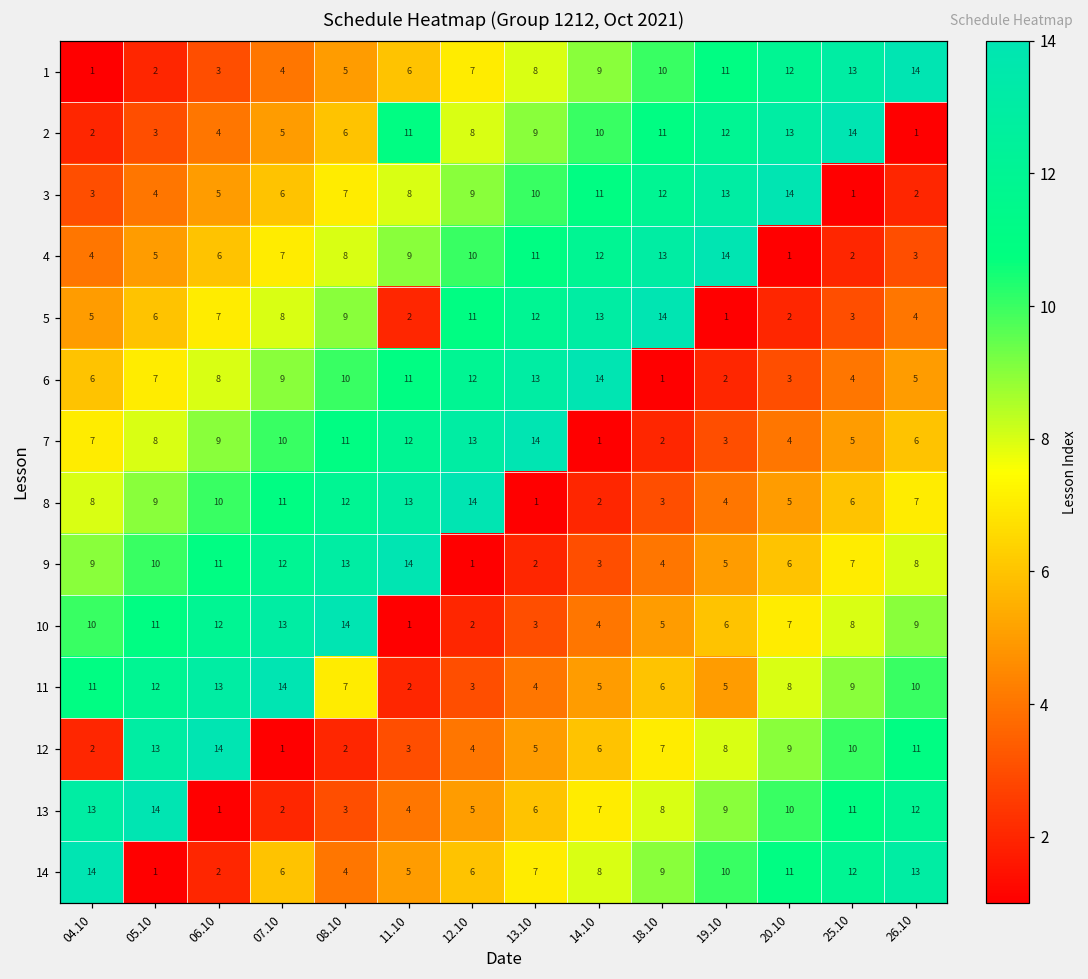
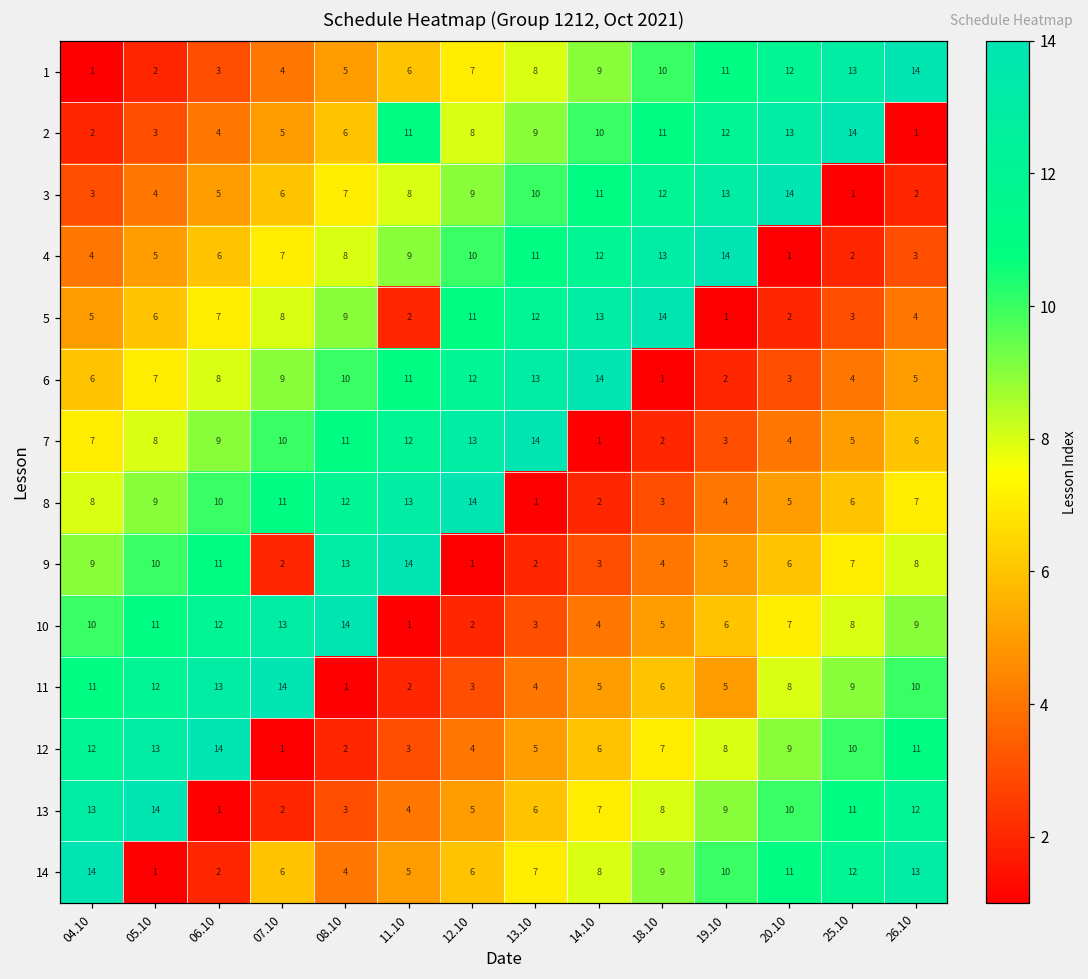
9, 07.10: 12 -> 2
11, 08.10: 7 -> 1
12, 04.10: 2 -> 12
